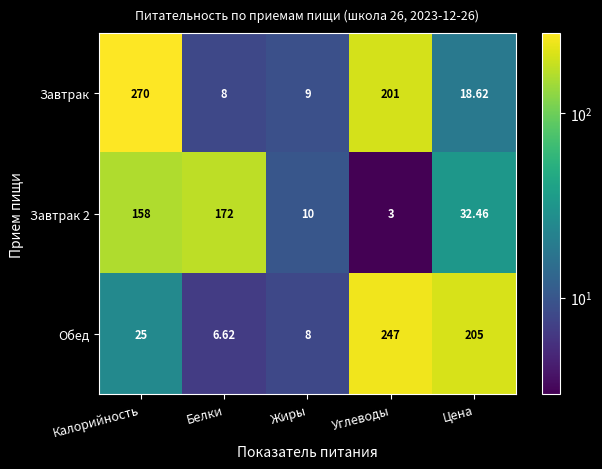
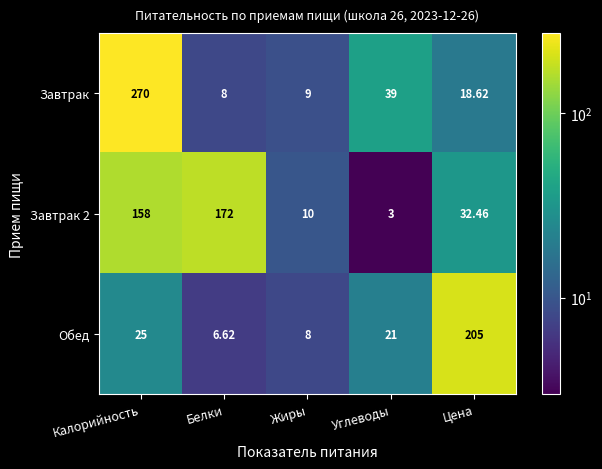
Завтрак, Углеводы: 201 -> 39
Обед, Углеводы: 247 -> 21
